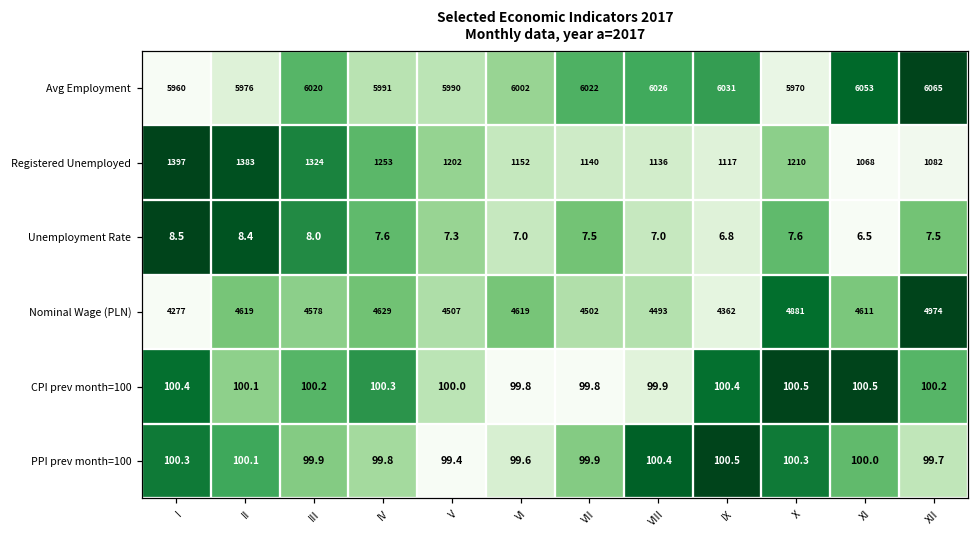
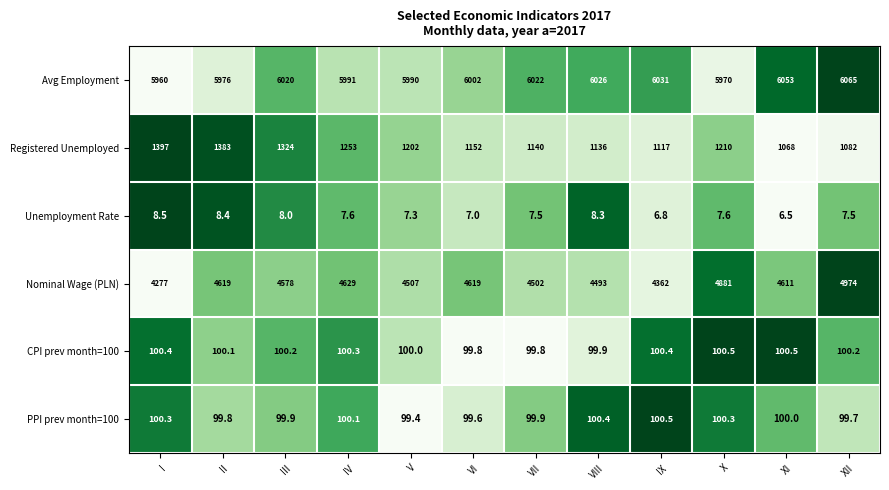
Unemployment Rate, VIII: 7.0 -> 8.3
PPI prev month=100, II: 100.1 -> 99.8
PPI prev month=100, IV: 99.8 -> 100.1
